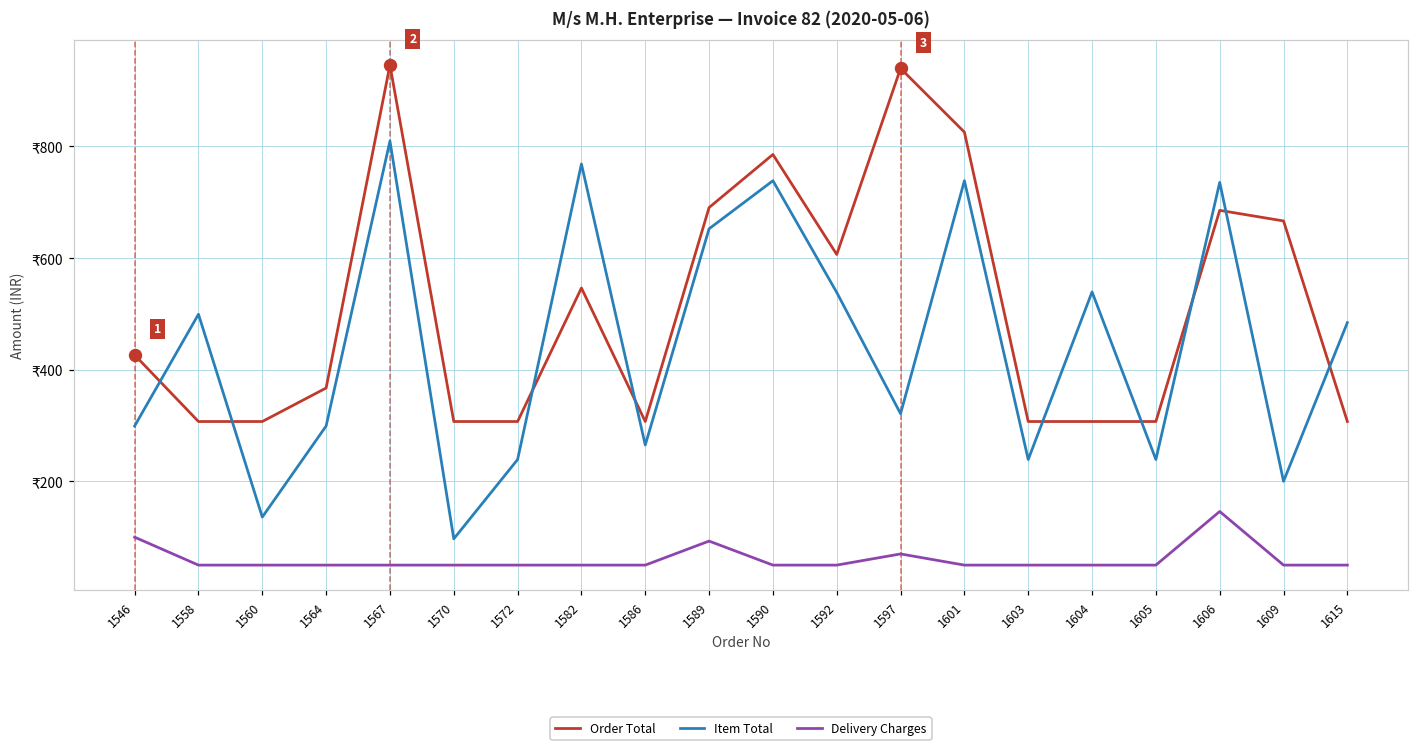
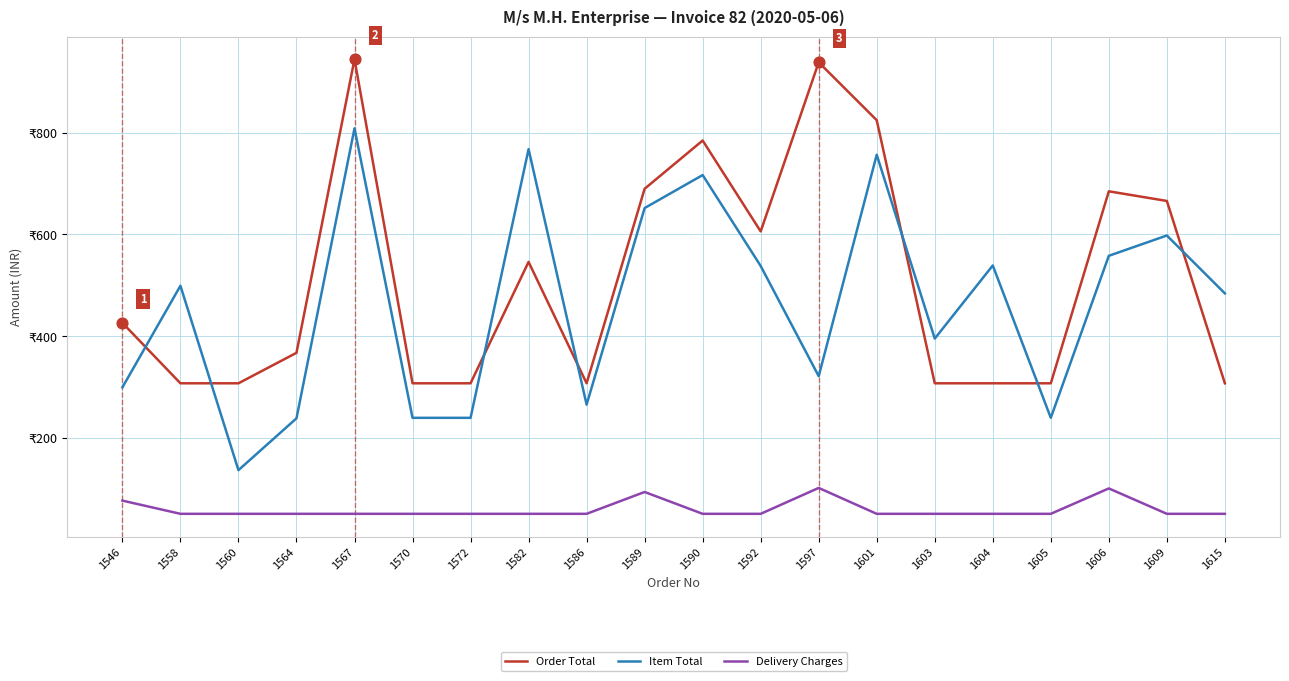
Delivery Charges, 1546: ₹100 -> ₹80
Item Total, 1564: ₹300 -> ₹240
Item Total, 1570: ₹100 -> ₹240
Item Total, 1590: ₹740 -> ₹720
Delivery Charges, 1597: ₹70 -> ₹100
Item Total, 1601: ₹740 -> ₹760
Item Total, 1603: ₹240 -> ₹400
Item Total, 1606: ₹740 -> ₹560
Delivery Charges, 1606: ₹150 -> ₹100
Item Total, 1609: ₹200 -> ₹600
